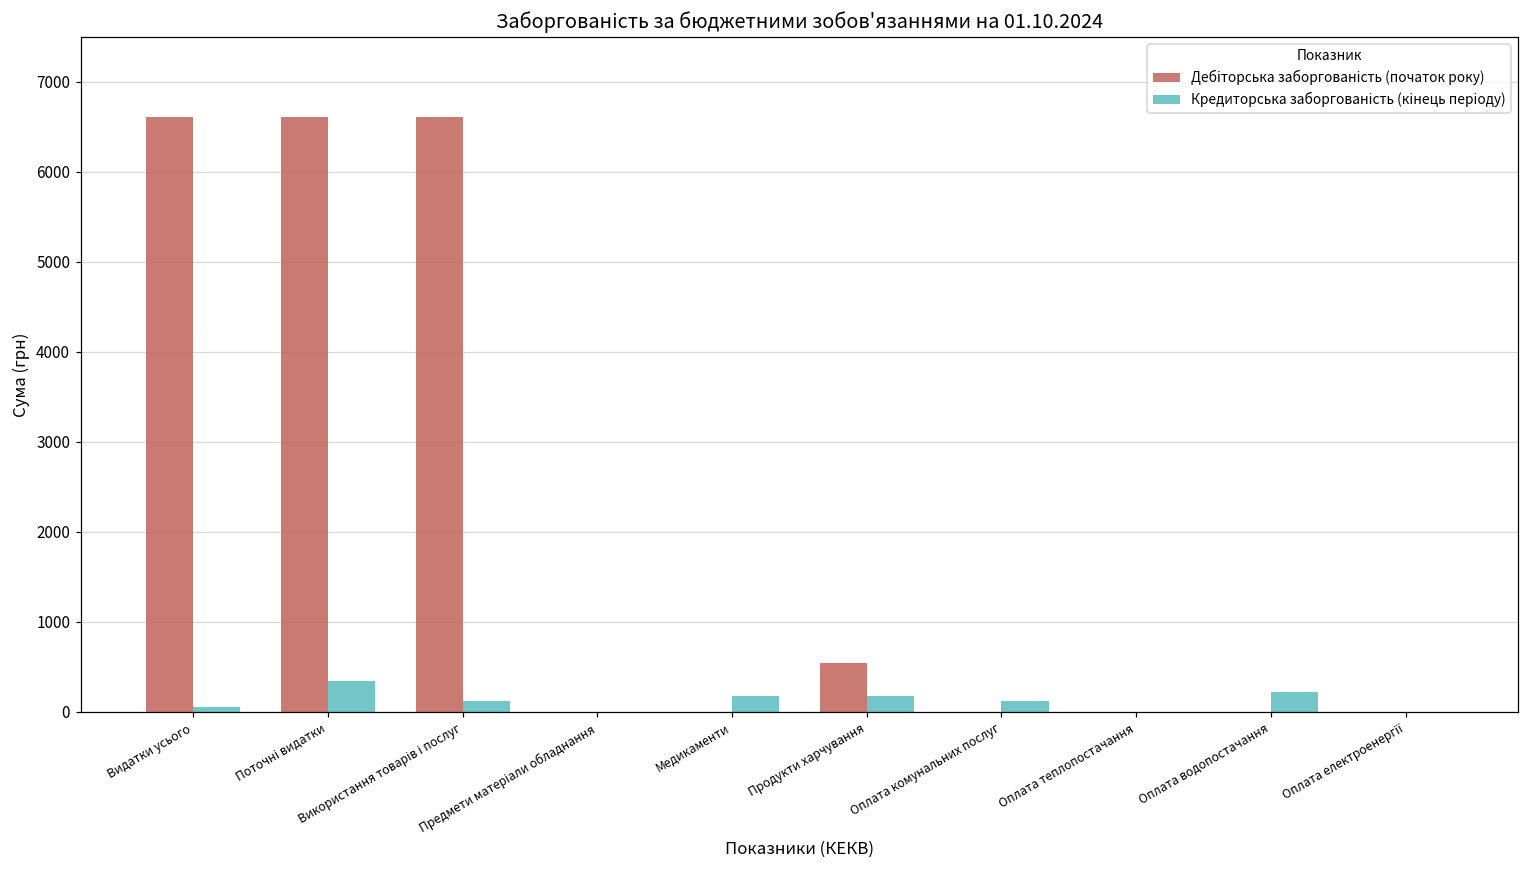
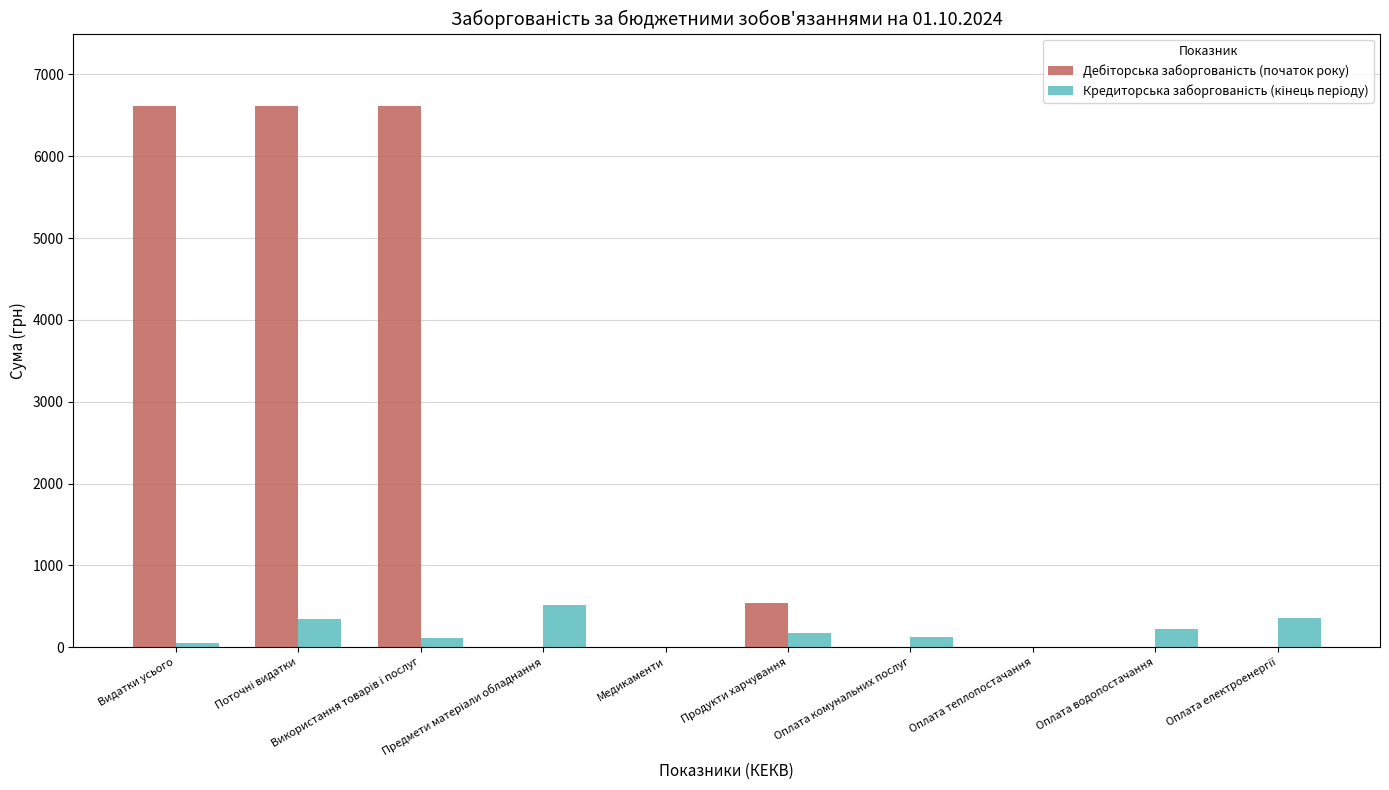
Кредиторська заборгованість (кінець періоду), Предмети матеріали обладнання: 0 -> 500
Кредиторська заборгованість (кінець періоду), Медикаменти: 200 -> 0
Кредиторська заборгованість (кінець періоду), Оплата електроенергії: 0 -> 400
